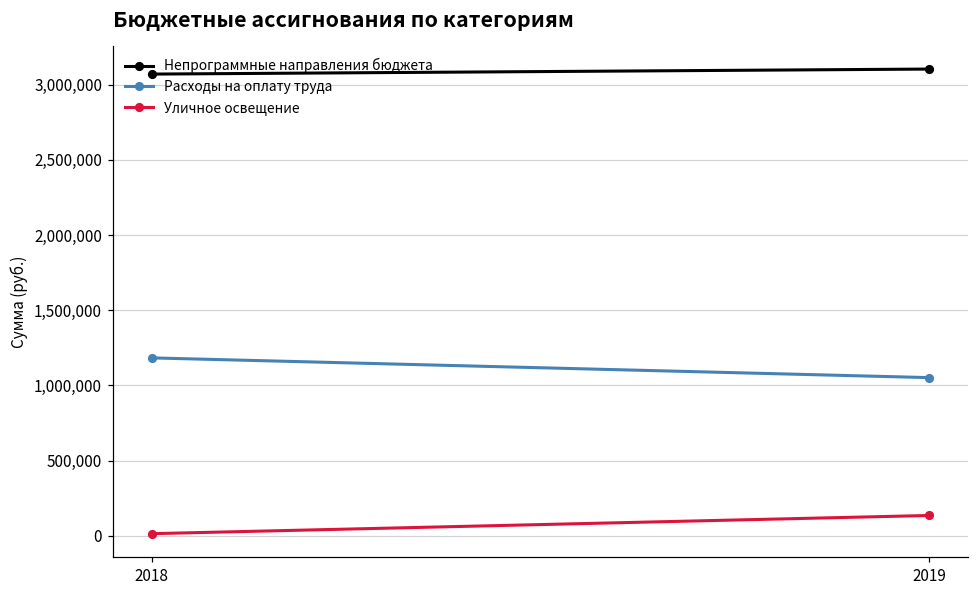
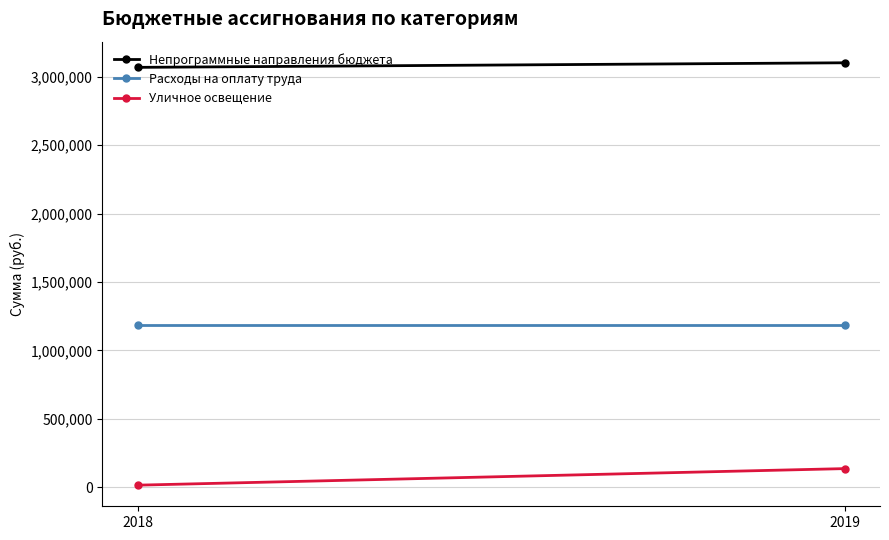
Расходы на оплату труда, 2019: 1,050,000 -> 1,180,000
